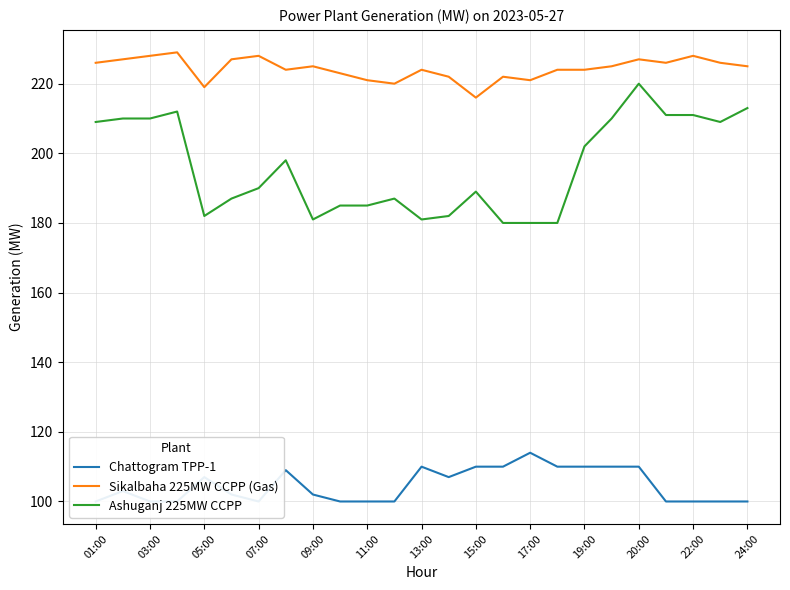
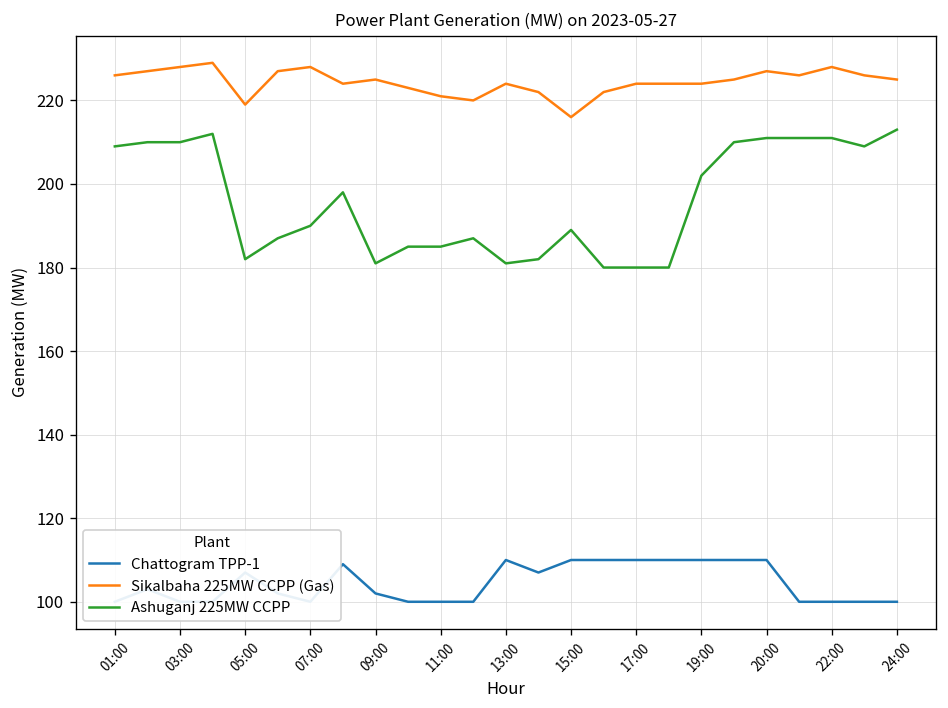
Chattogram TPP-1, 17:00: 114 -> 110
Sikalbaha 225MW CCPP (Gas), 17:00: 221 -> 224
Ashuganj 225MW CCPP, 20:00: 220 -> 211
